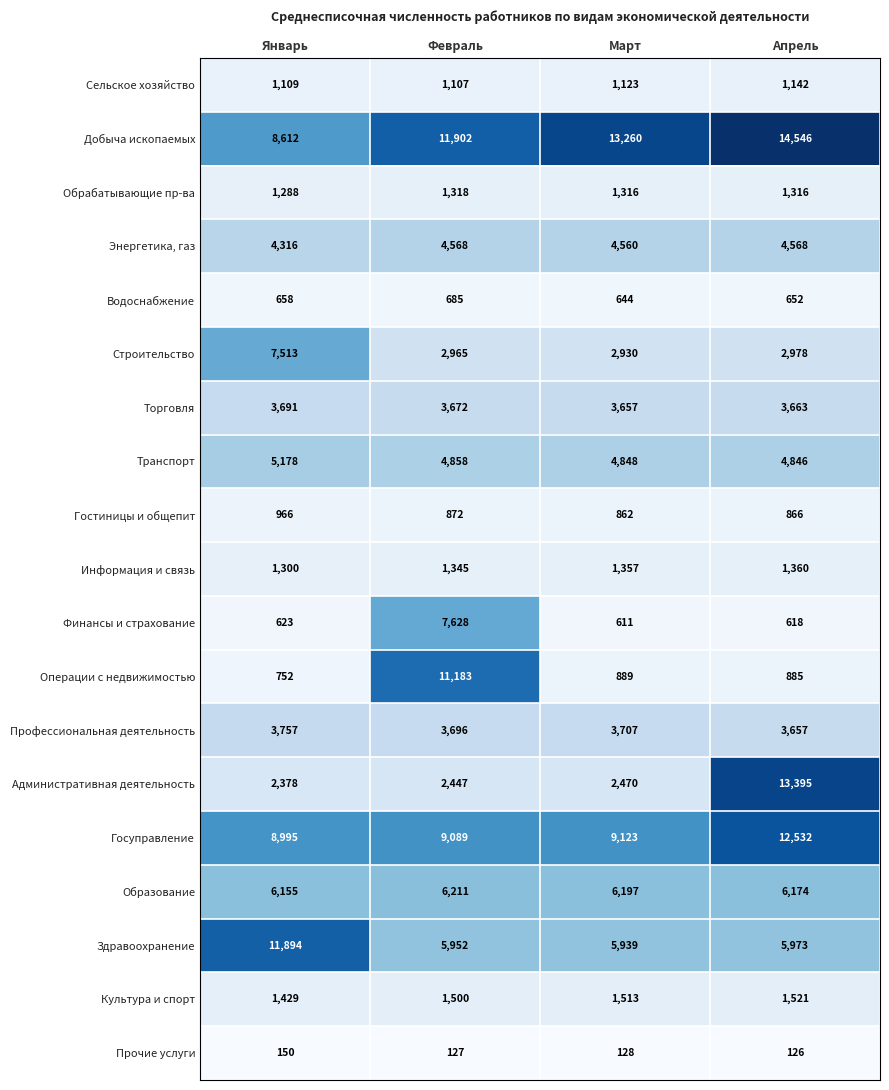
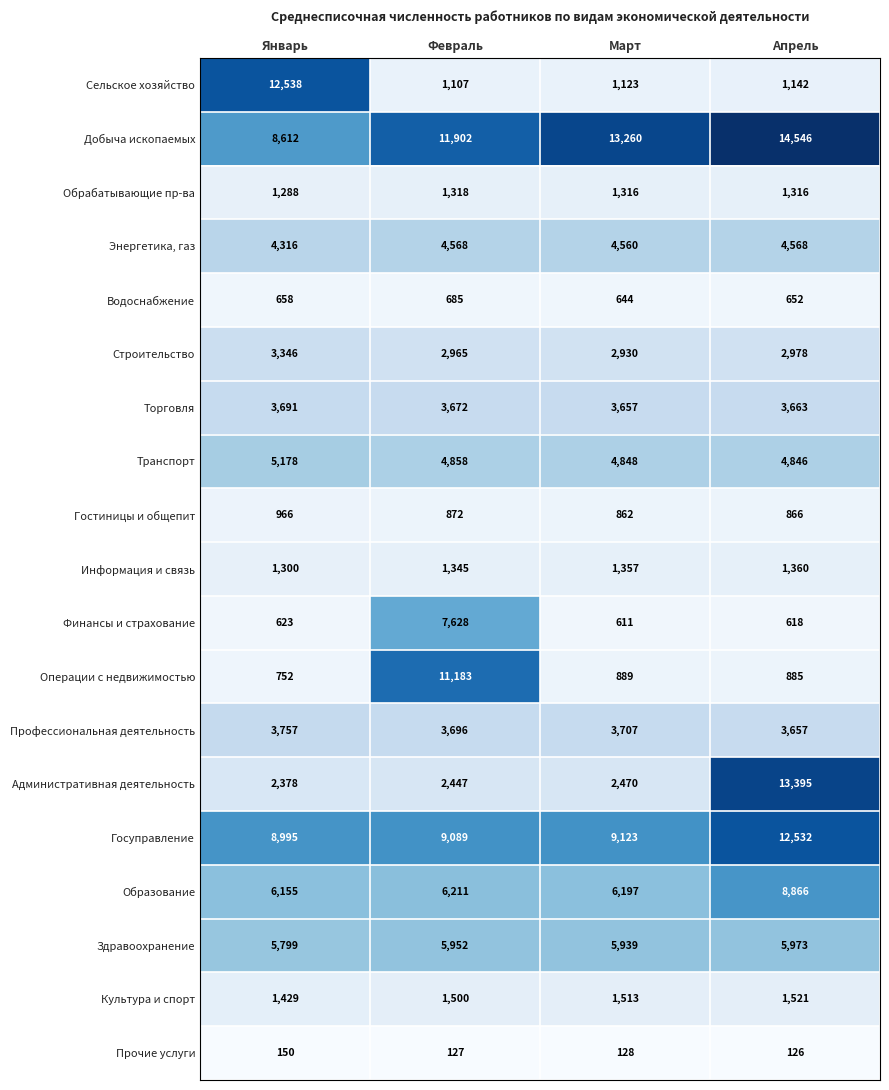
Сельское хозяйство, Январь: 1,109 -> 12,538
Строительство, Январь: 7,513 -> 3,346
Образование, Апрель: 6,174 -> 8,866
Здравоохранение, Январь: 11,894 -> 5,799
